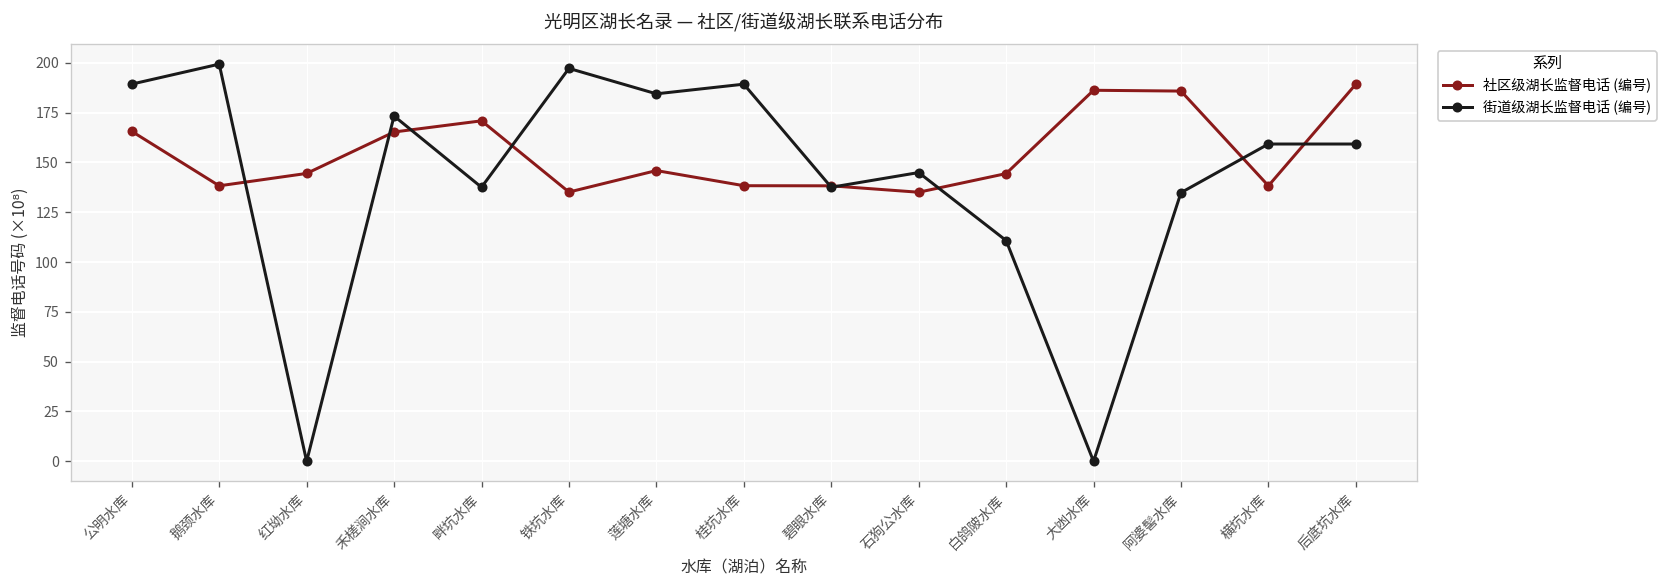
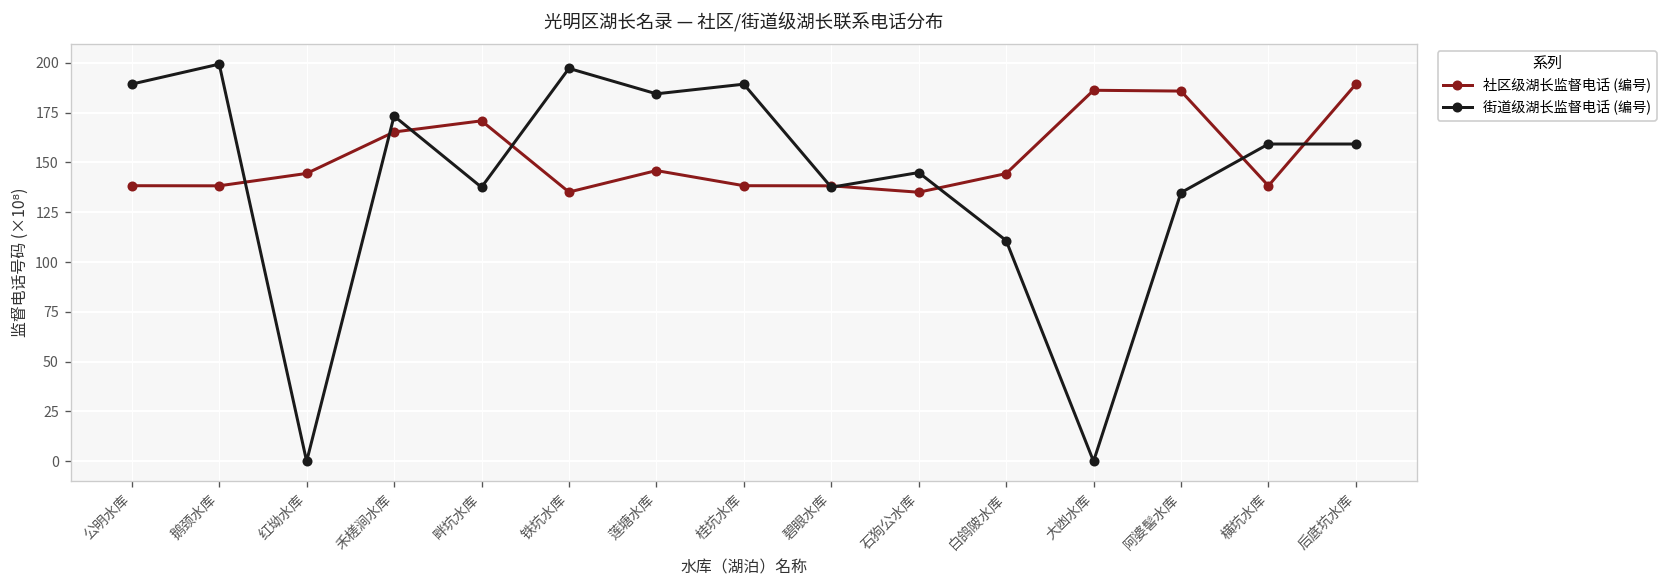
社区级湖长监督电话 (编号), 公明水库: 166 -> 138
